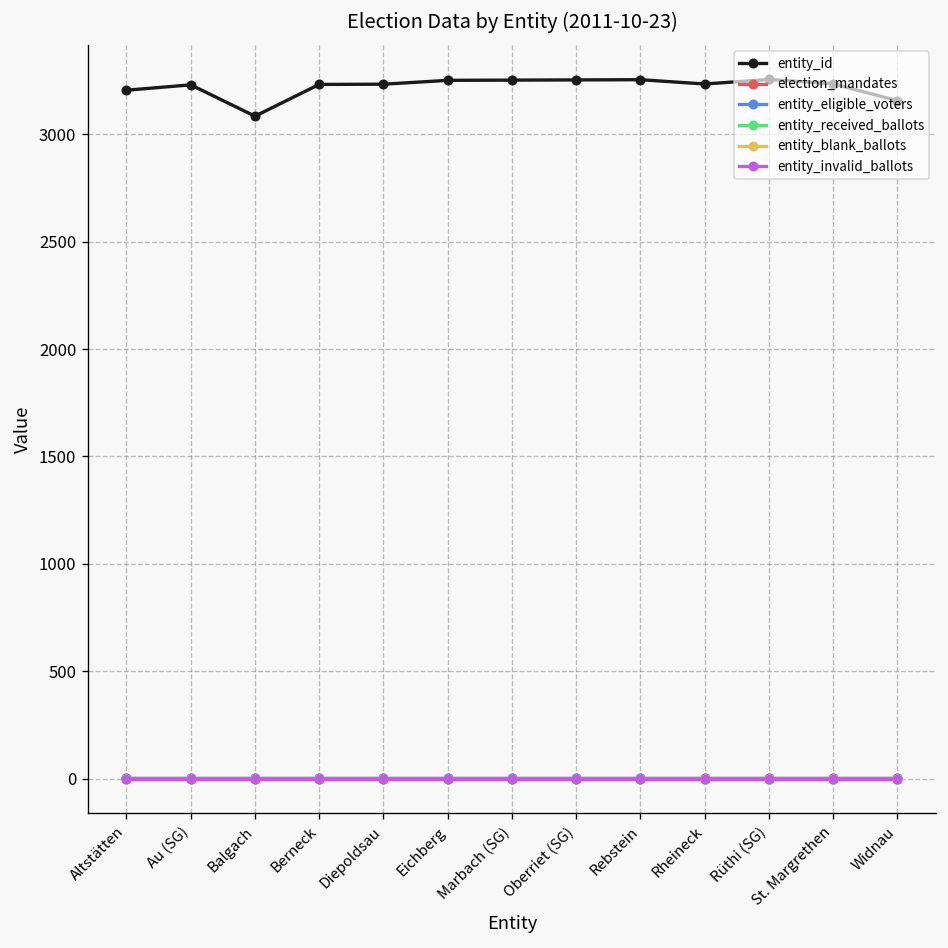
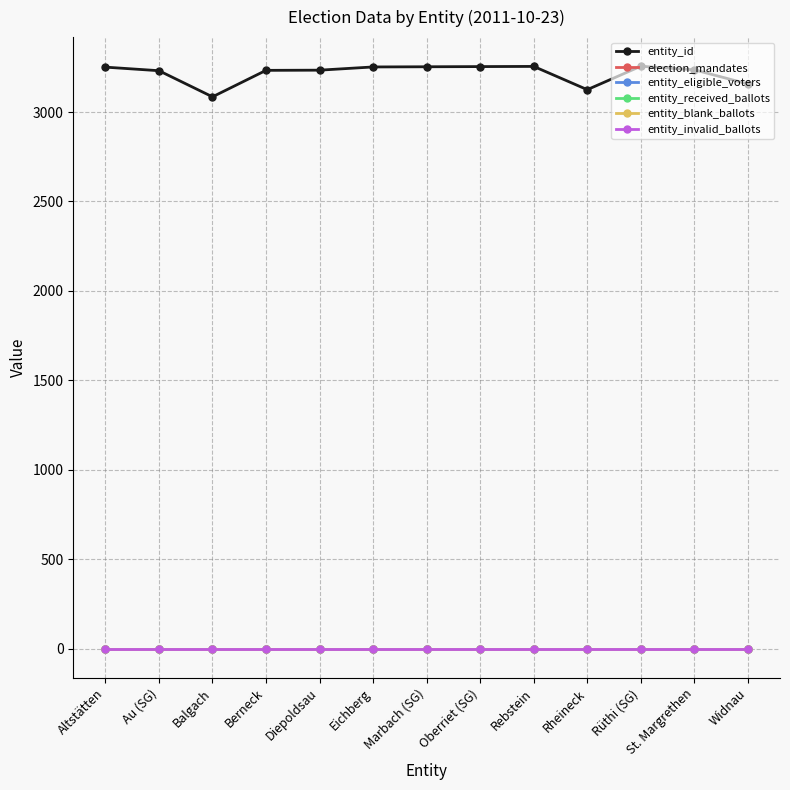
entity_id, Altstätten: 3210 -> 3250
entity_id, Rheineck: 3240 -> 3130
